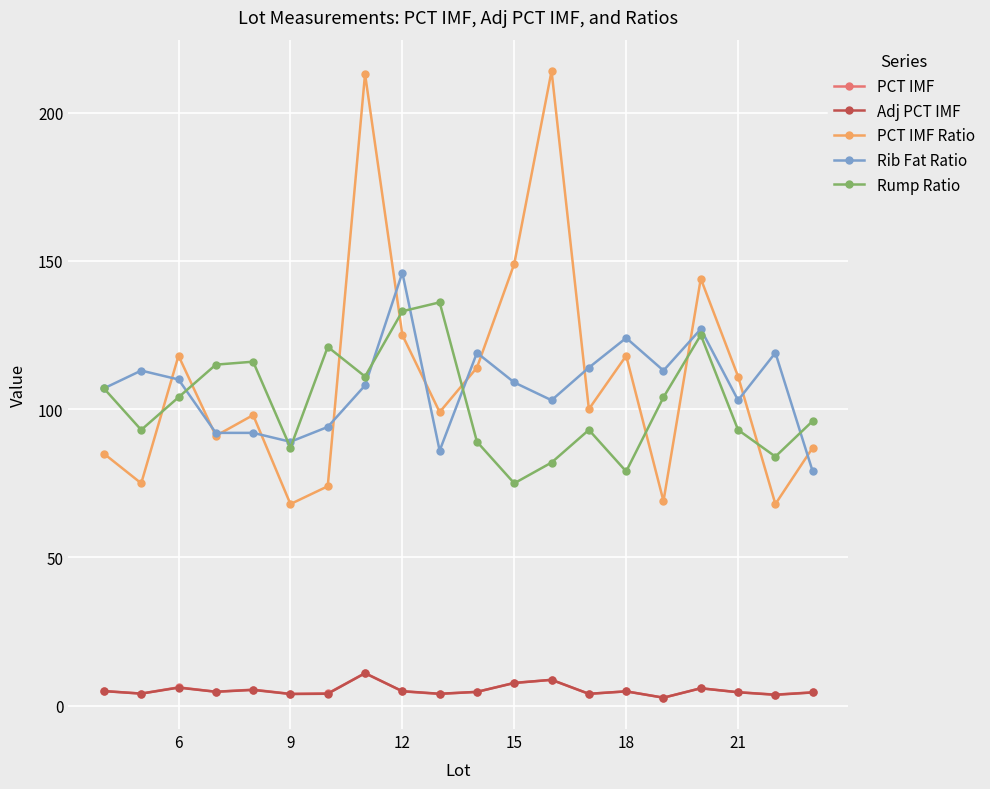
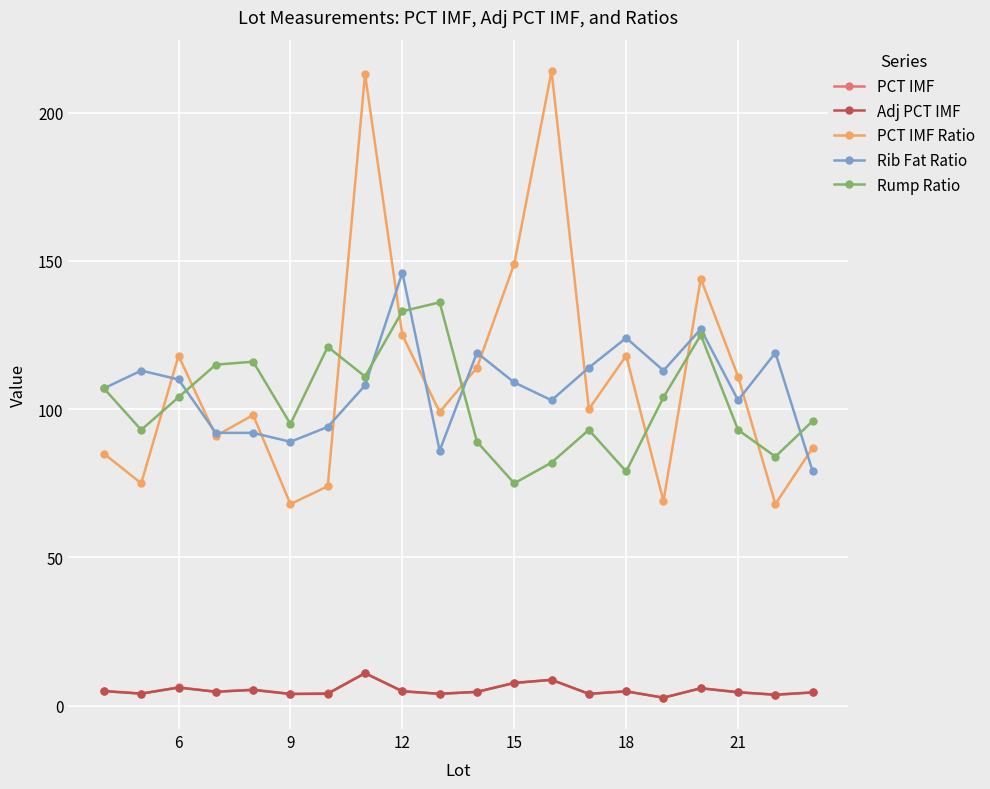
Rump Ratio, 9: 87 -> 95
